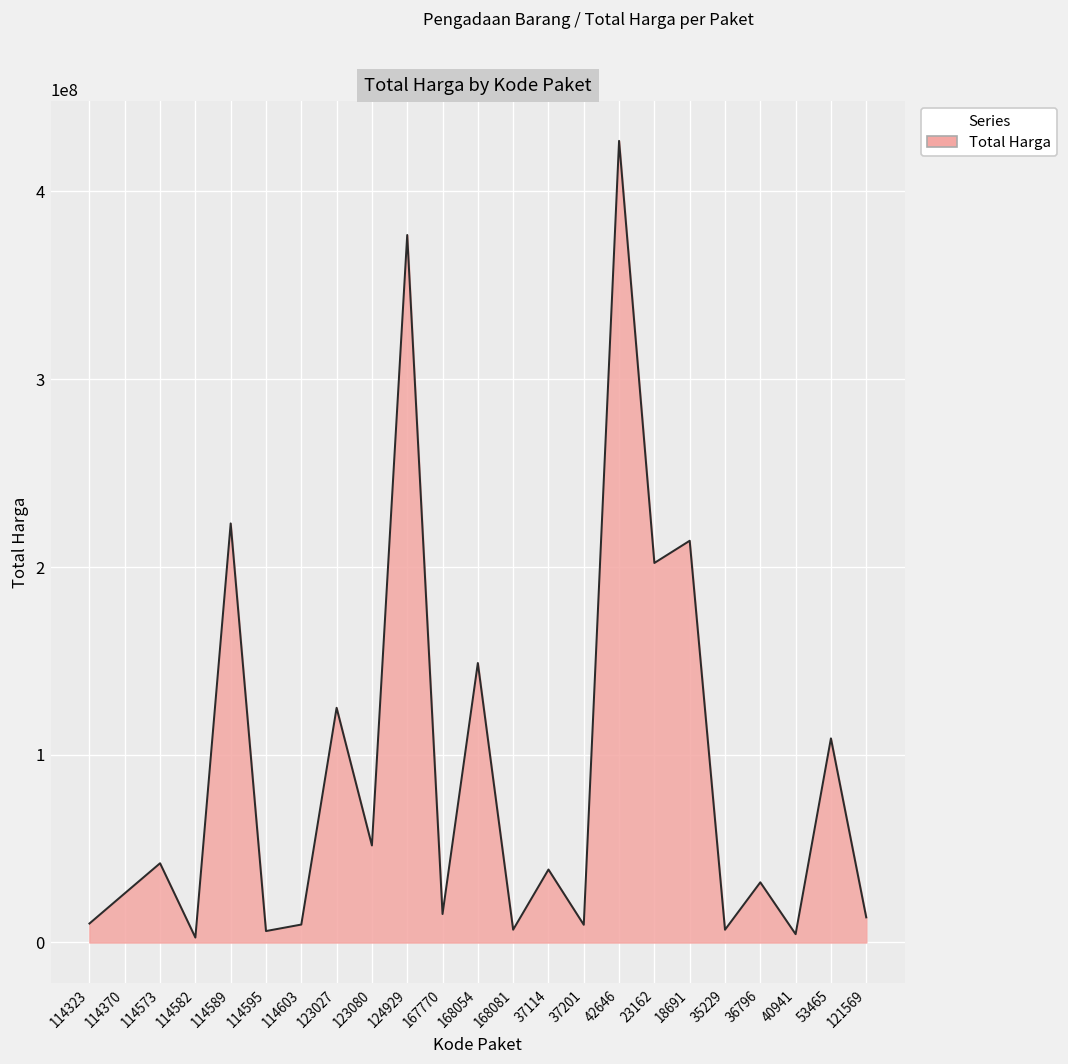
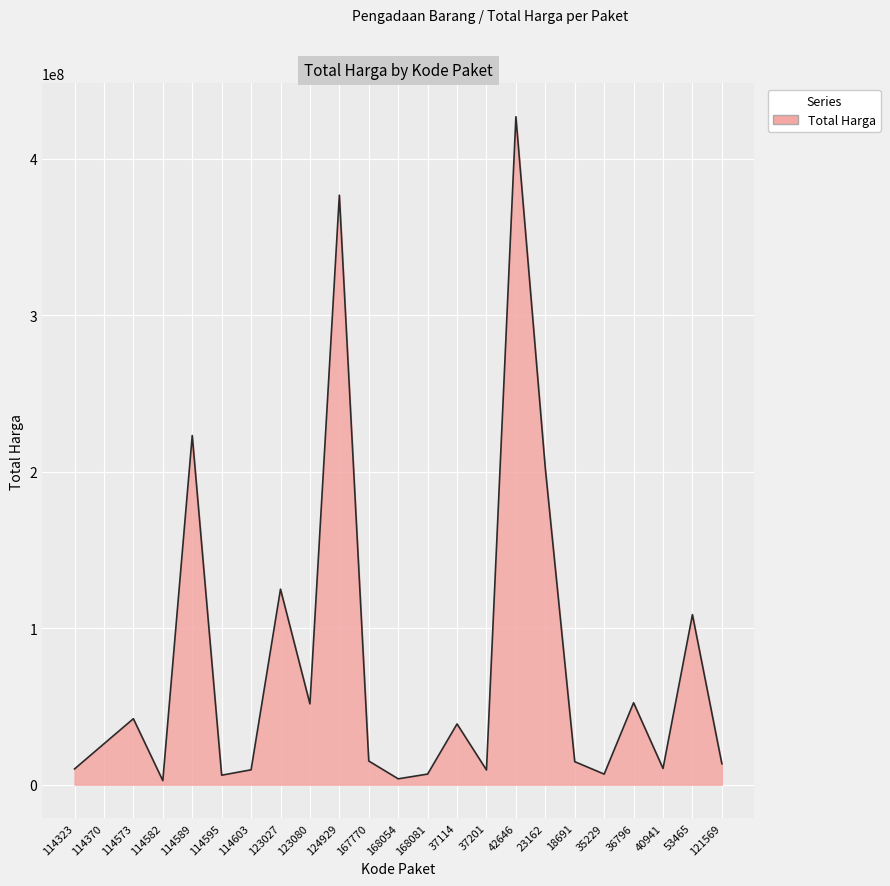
168054: 149000000 -> 4000000
18691: 214000000 -> 15000000
36796: 32000000 -> 52000000
40941: 4000000 -> 10000000
